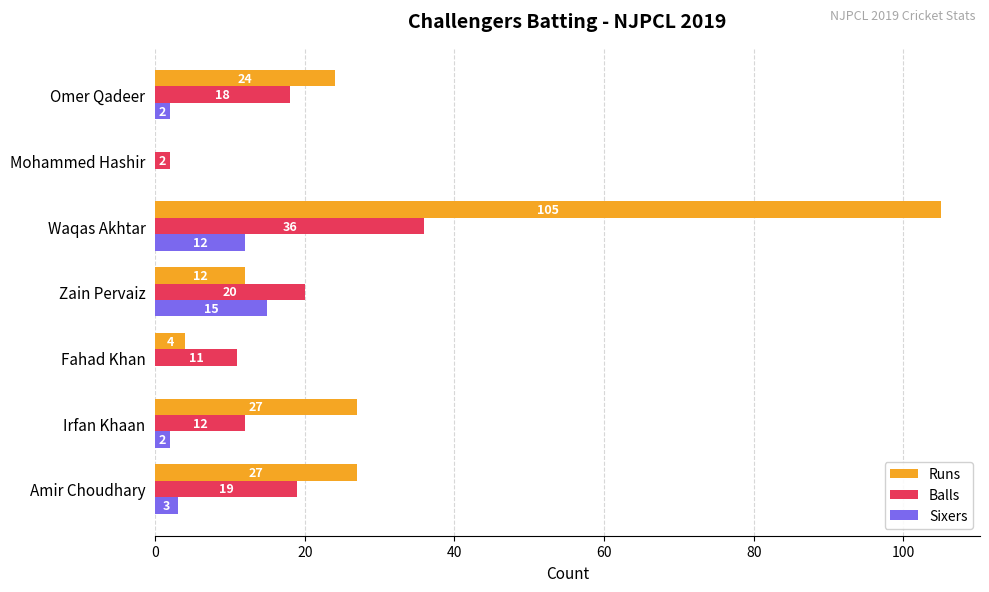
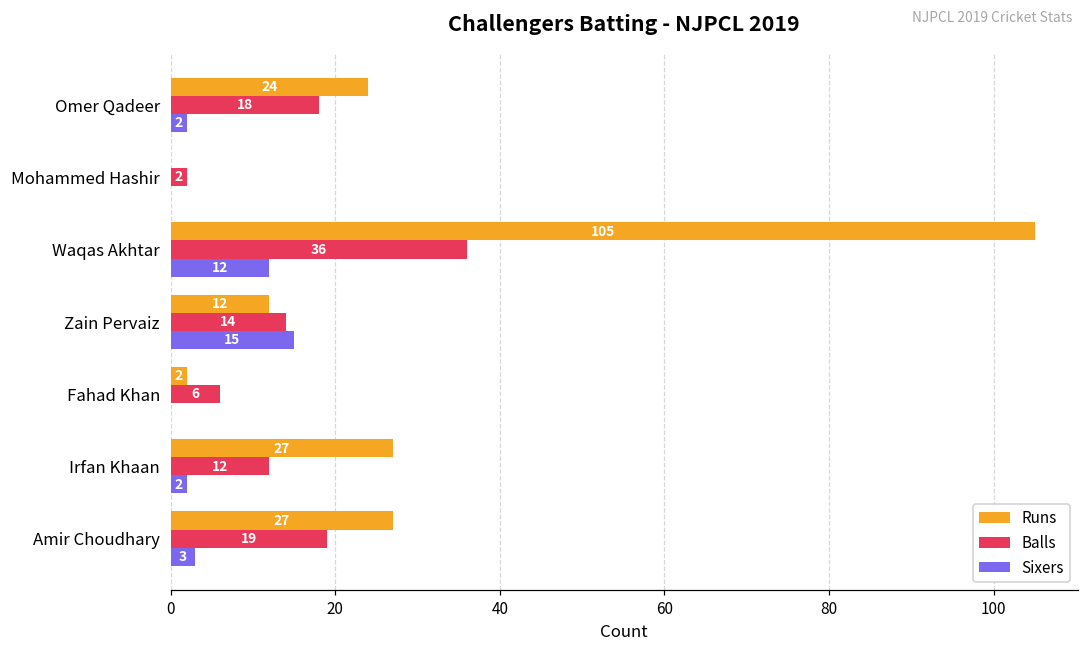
Balls, Zain Pervaiz: 20 -> 14
Runs, Fahad Khan: 4 -> 2
Balls, Fahad Khan: 11 -> 6
